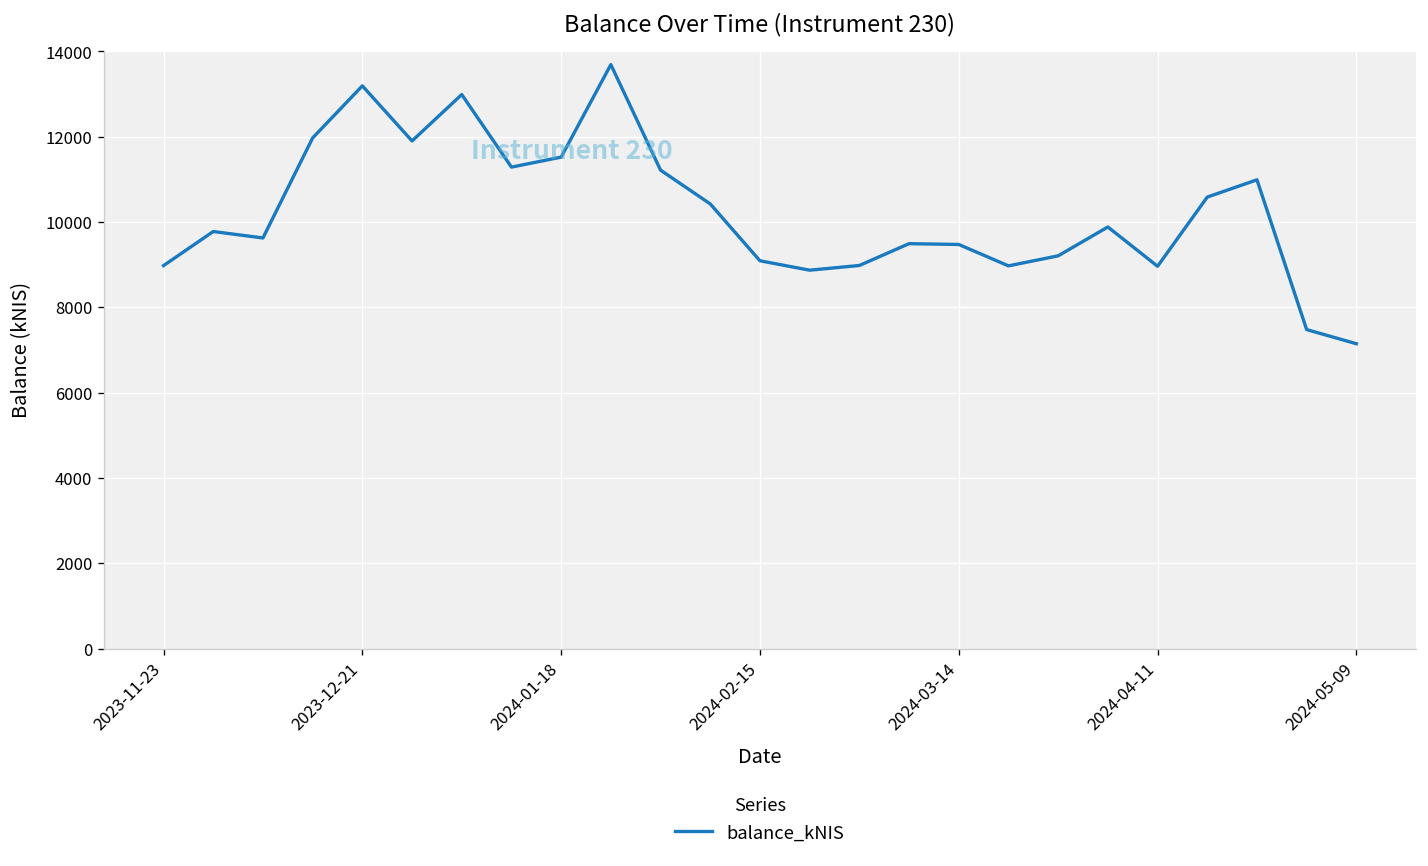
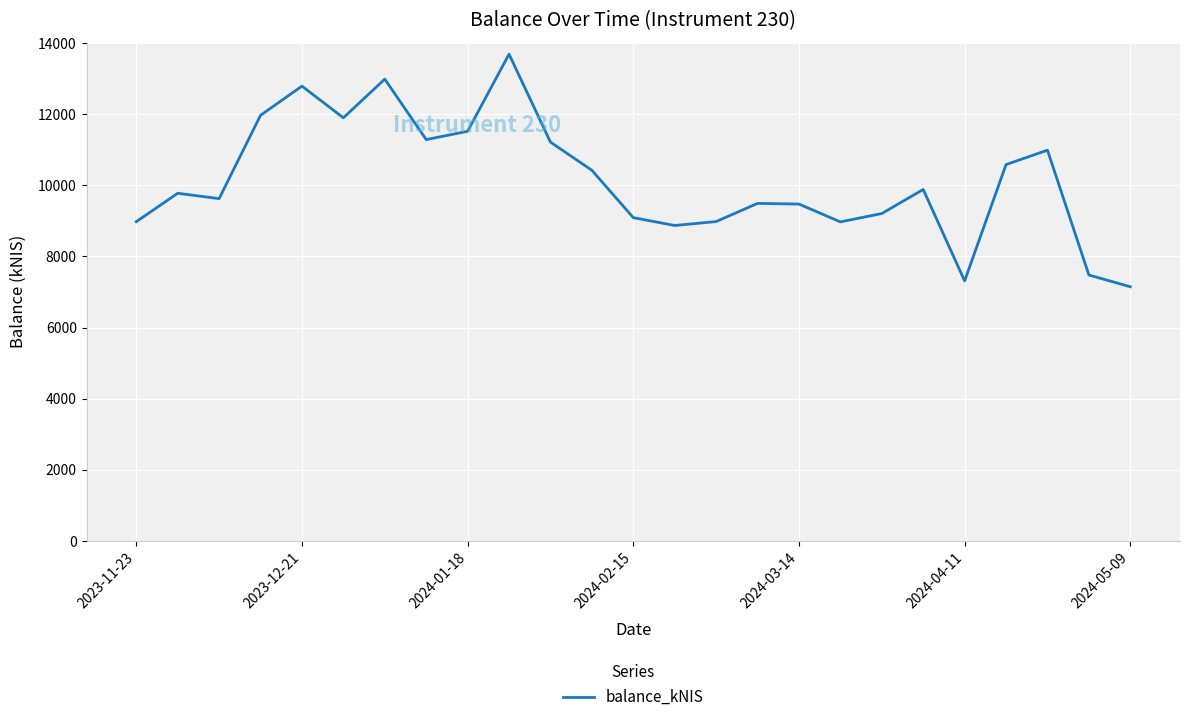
2023-12-21: 13200 -> 12800
2024-04-11: 9000 -> 7300
